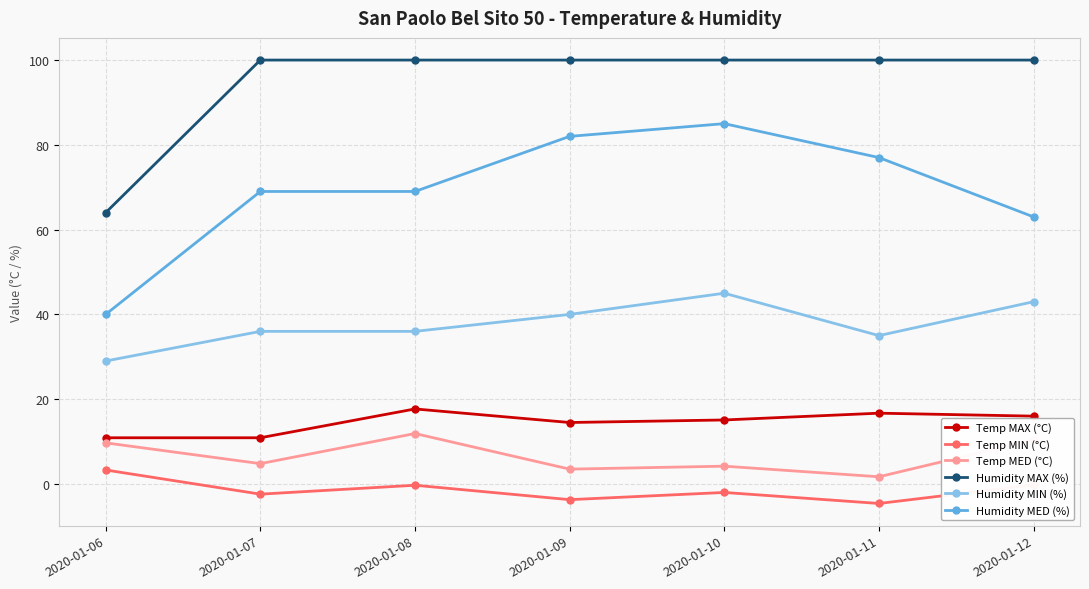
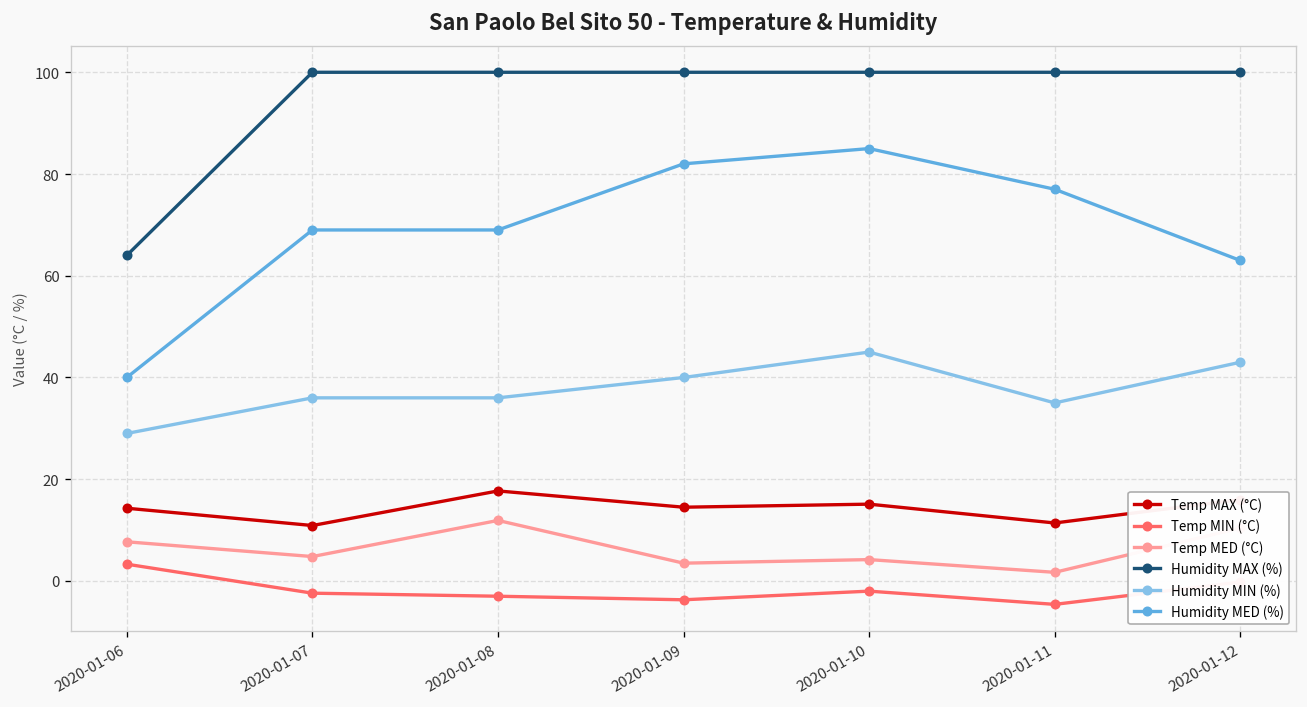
Temp MAX (°C), 2020-01-06: 11 -> 14
Temp MED (°C), 2020-01-06: 10 -> 8
Temp MIN (°C), 2020-01-08: 0 -> -3
Temp MAX (°C), 2020-01-11: 17 -> 11
